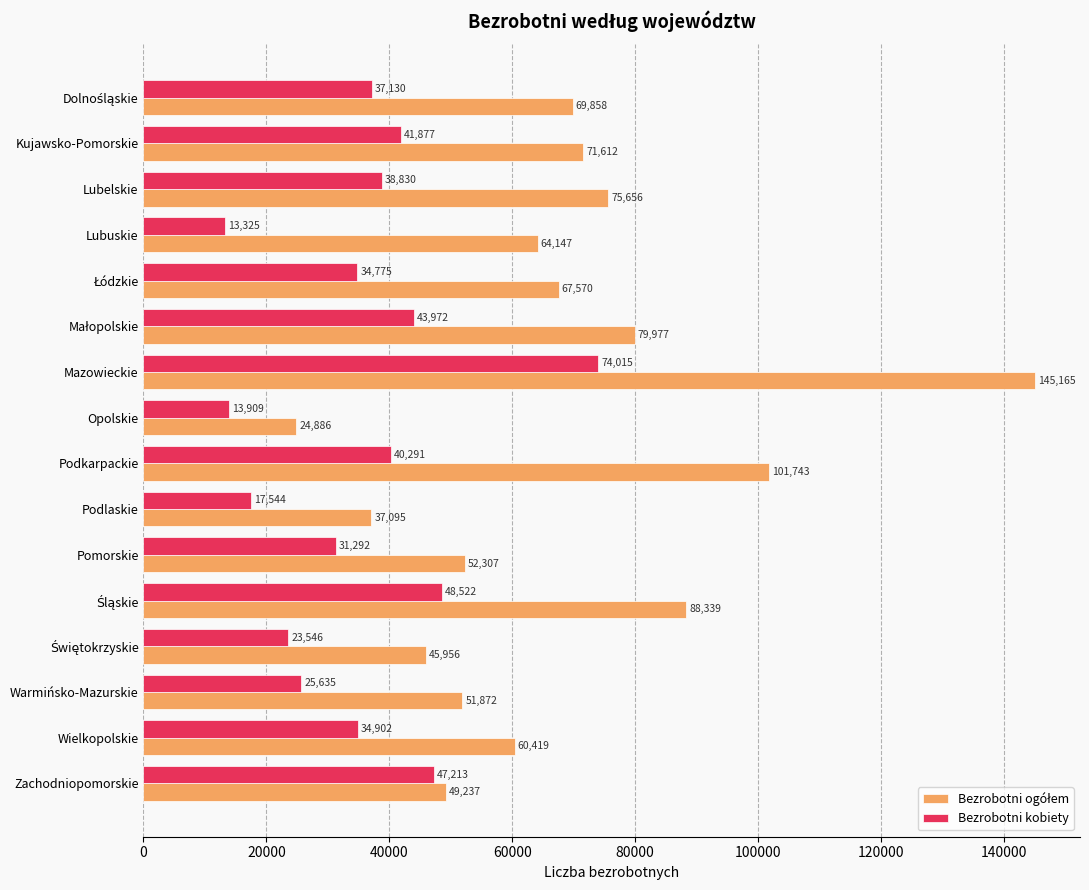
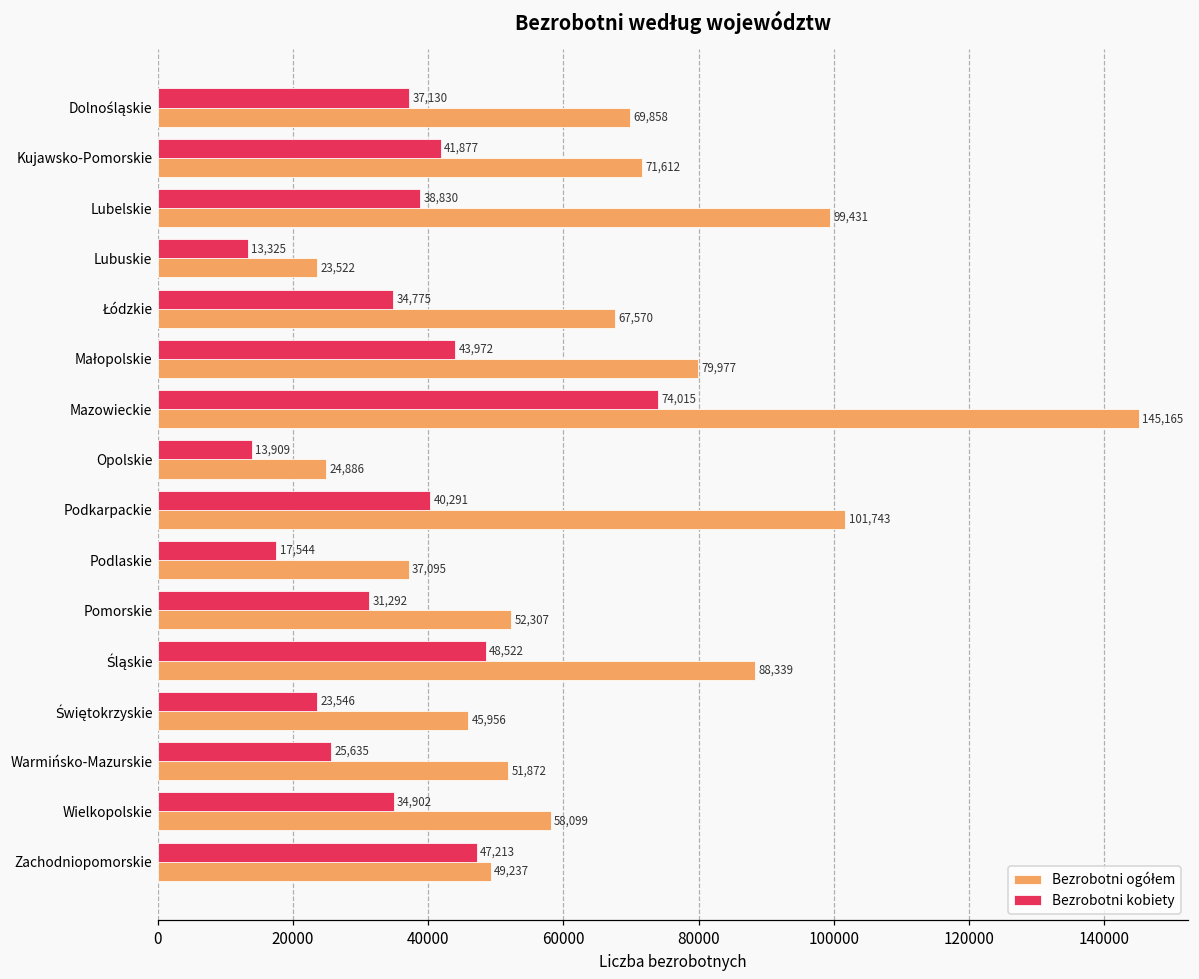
Bezrobotni ogółem, Lubelskie: 75,656 -> 99,431
Bezrobotni ogółem, Lubuskie: 64,147 -> 23,522
Bezrobotni ogółem, Wielkopolskie: 60,419 -> 58,099
